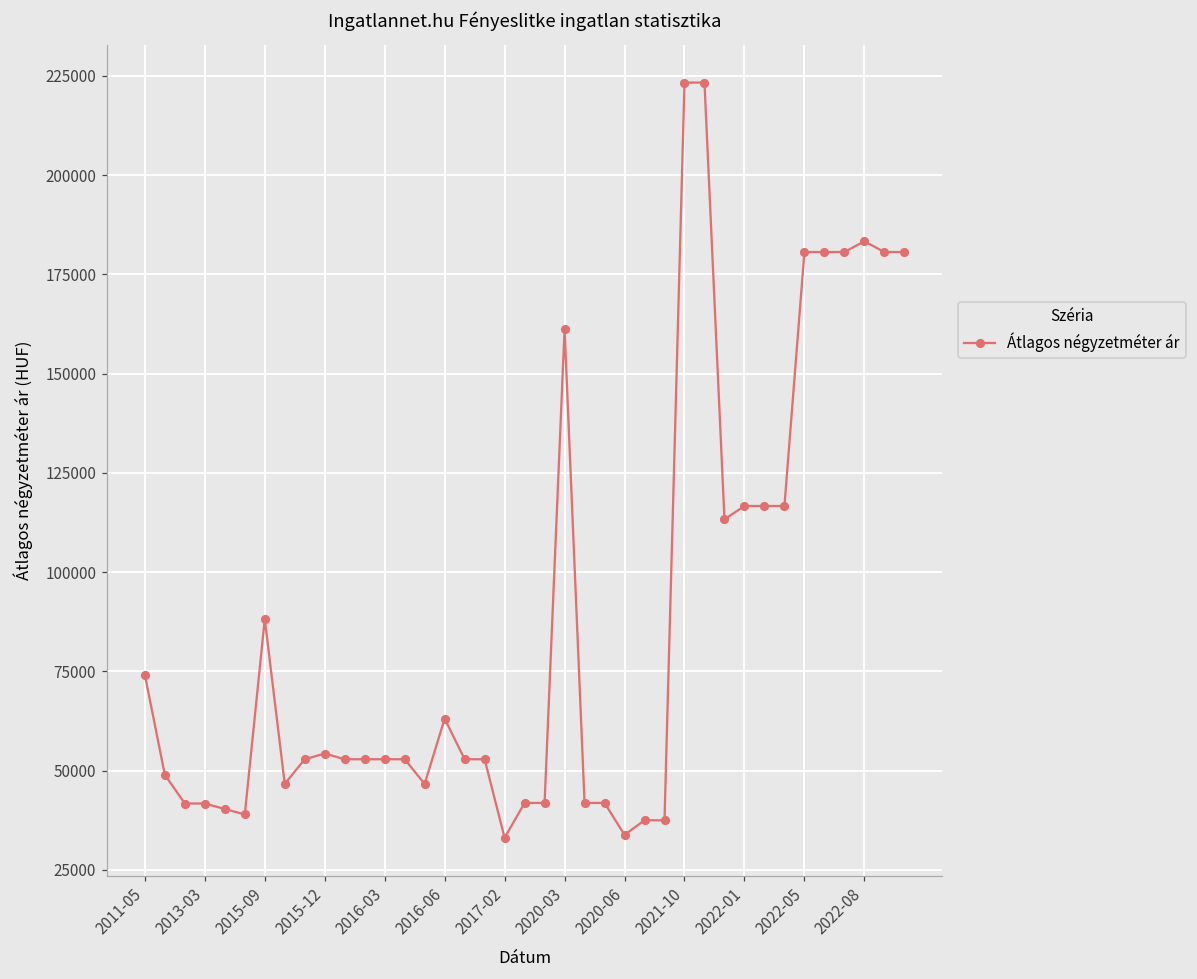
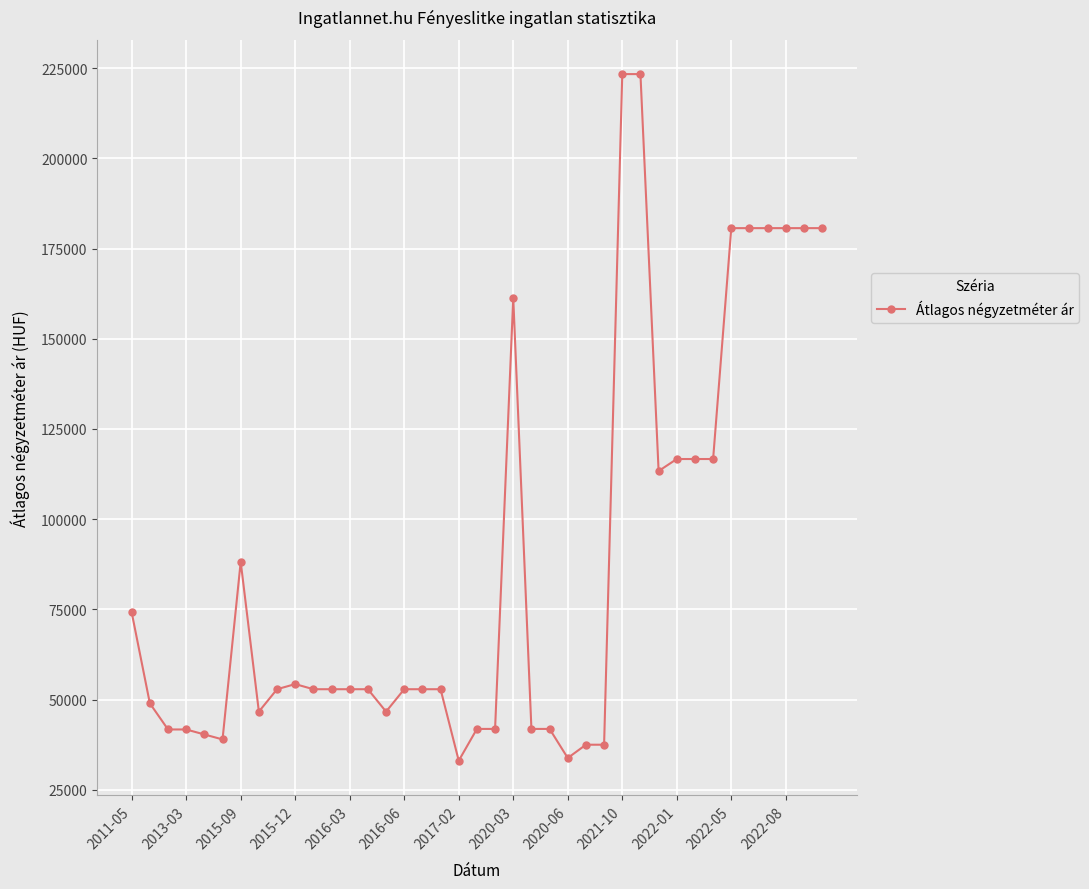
2016-06: 63000 -> 53000
2022-08: 183000 -> 181000
